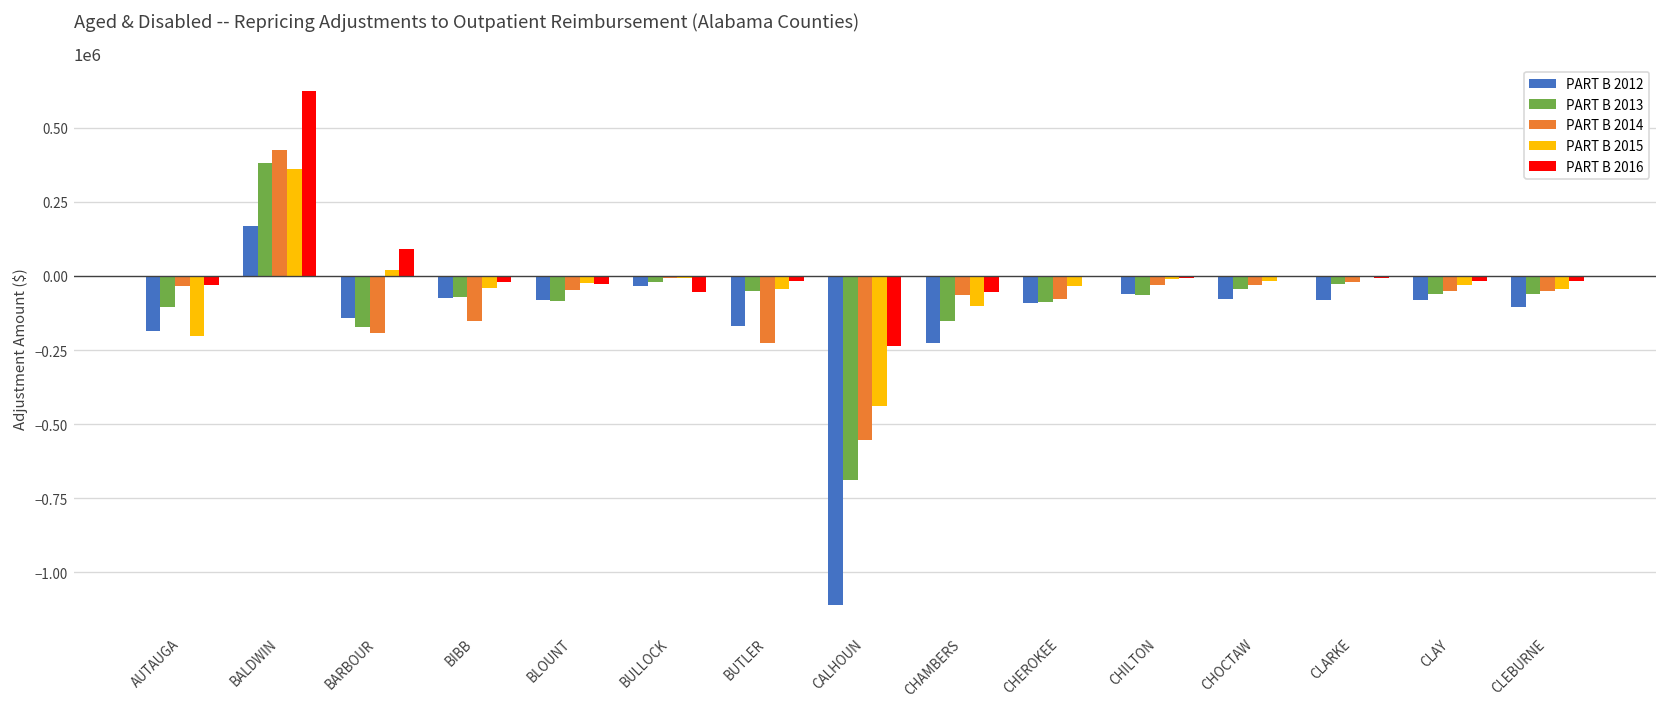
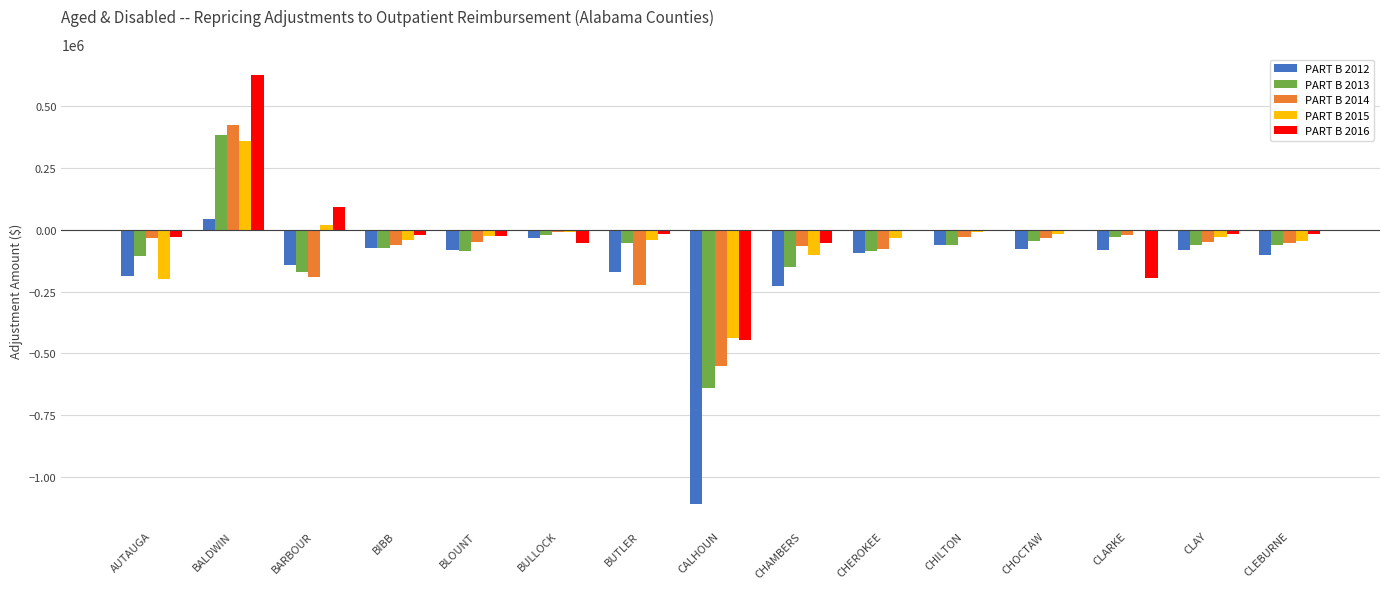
PART B 2012, BALDWIN: 170000 -> 40000
PART B 2014, BIBB: -150000 -> -60000
PART B 2013, CALHOUN: -690000 -> -640000
PART B 2016, CALHOUN: -240000 -> -450000
PART B 2016, CLARKE: -10000 -> -190000
